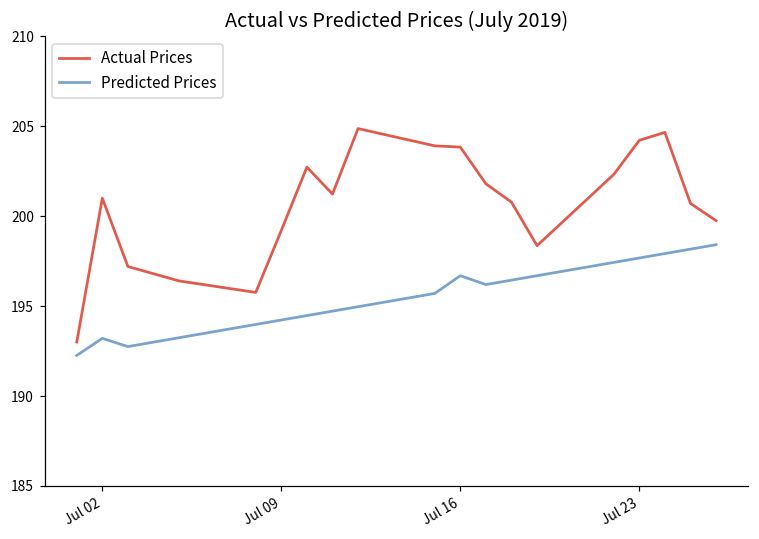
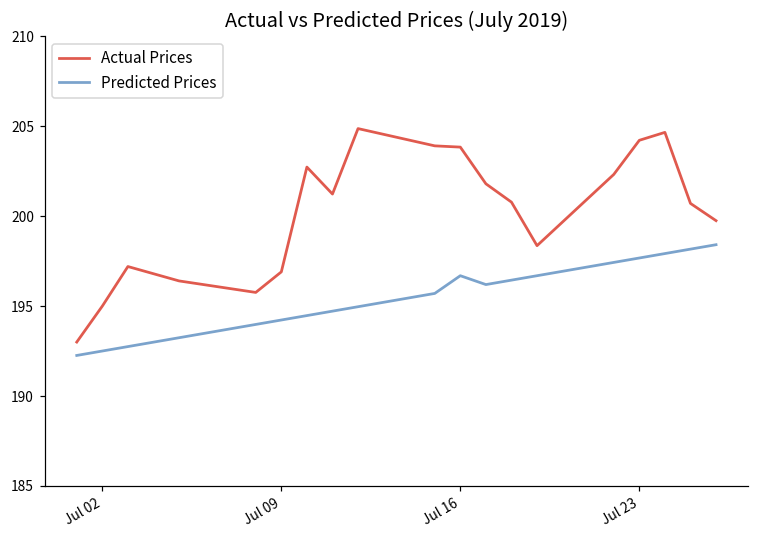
Actual Prices, Jul 02: 201 -> 195
Predicted Prices, Jul 02: 193.2 -> 192.5
Actual Prices, Jul 09: 199.2 -> 196.9
